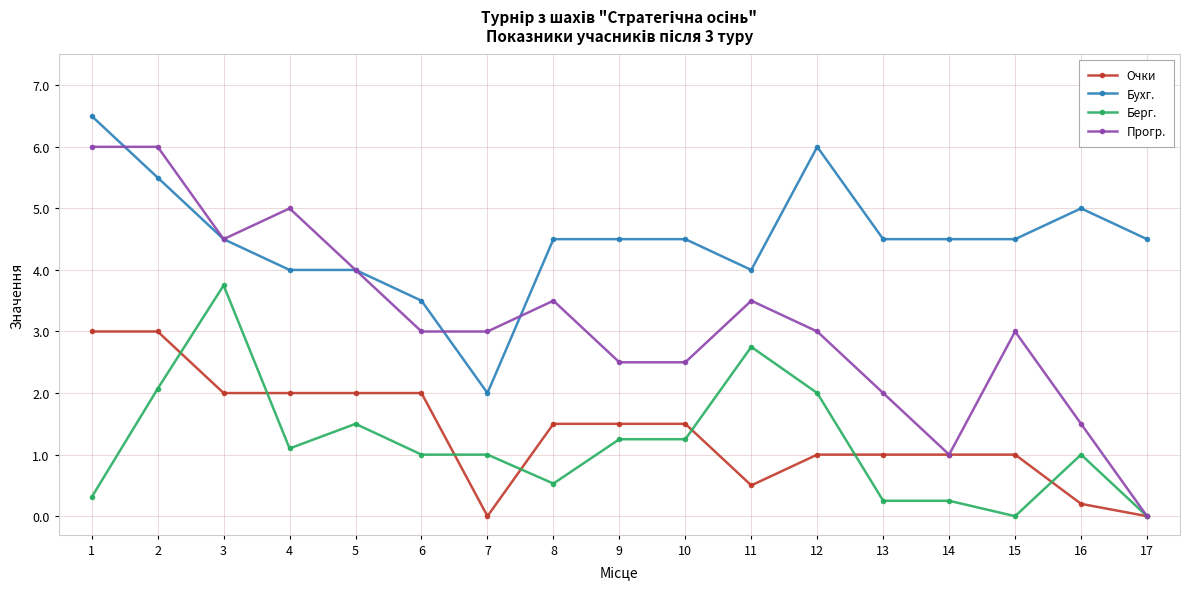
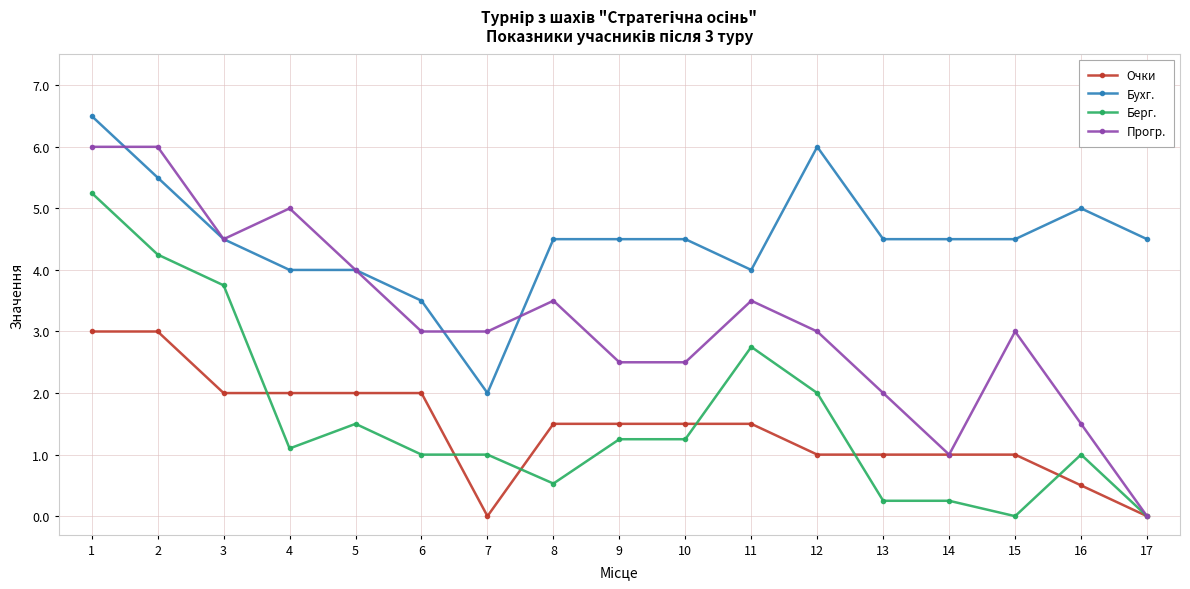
Берг., 1: 0.3 -> 5.3
Берг., 2: 2.1 -> 4.3
Очки, 11: 0.5 -> 1.5
Очки, 16: 0.2 -> 0.5
